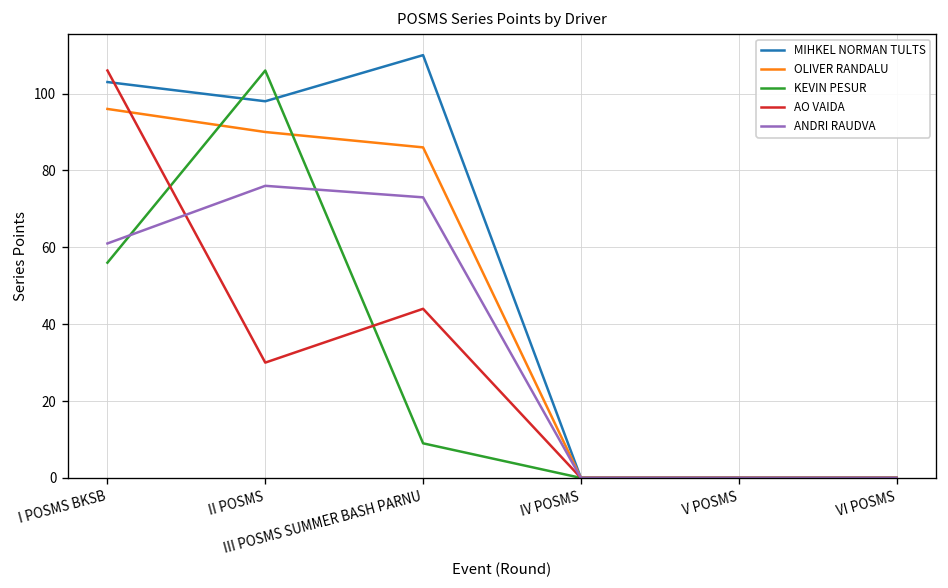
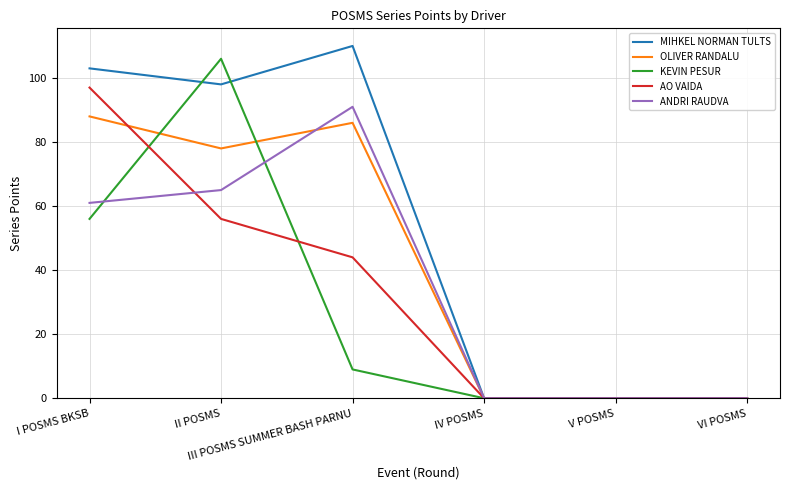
OLIVER RANDALU, I POSMS BKSB: 96 -> 88
AO VAIDA, I POSMS BKSB: 106 -> 97
OLIVER RANDALU, II POSMS: 90 -> 78
AO VAIDA, II POSMS: 30 -> 56
ANDRI RAUDVA, II POSMS: 76 -> 65
ANDRI RAUDVA, III POSMS SUMMER BASH PARNU: 73 -> 91
